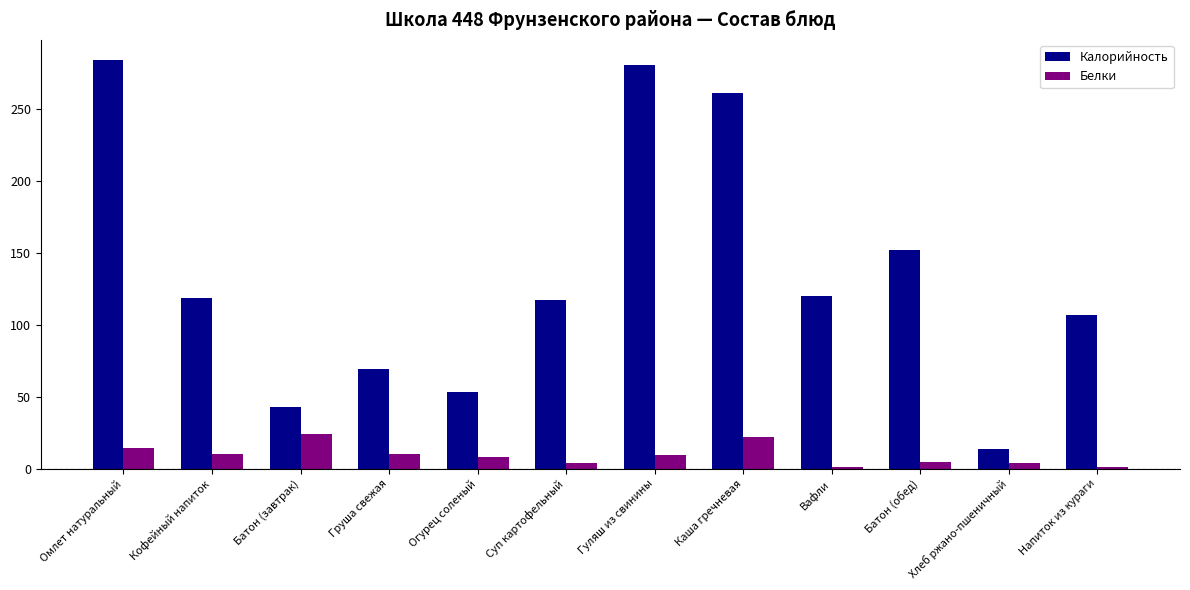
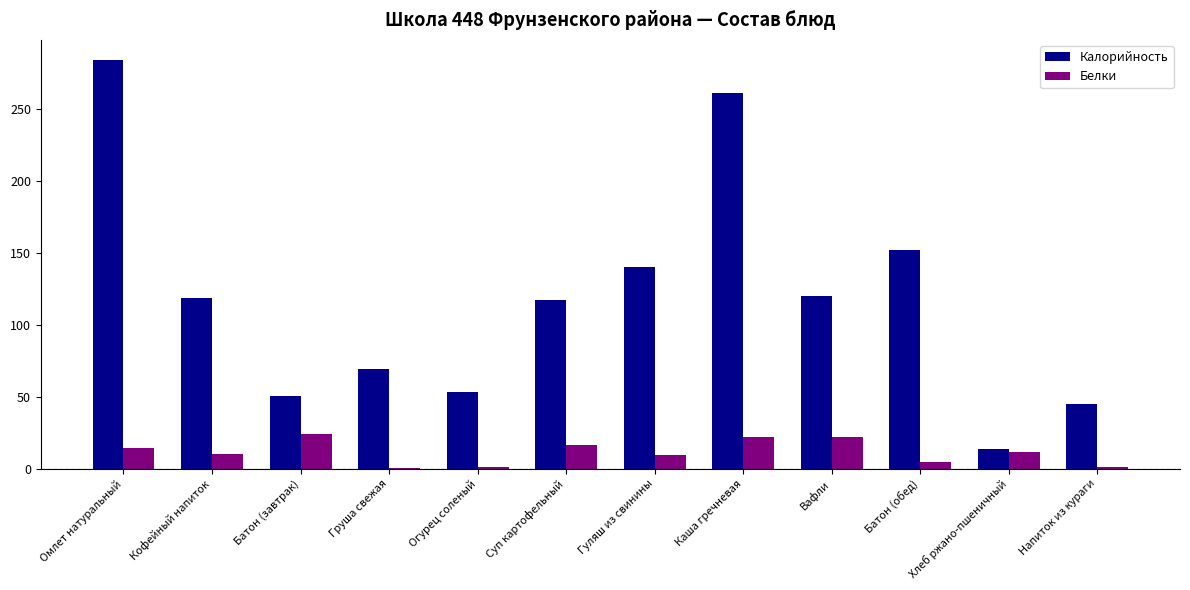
Калорийность, Батон (завтрак): 43 -> 51
Белки, Груша свежая: 10 -> 1
Белки, Огурец соленый: 8 -> 1
Белки, Суп картофельный: 4 -> 16
Калорийность, Гуляш из свинины: 280 -> 140
Белки, Вафли: 1 -> 22
Белки, Хлеб ржано-пшеничный: 4 -> 12
Калорийность, Напиток из кураги: 107 -> 45
